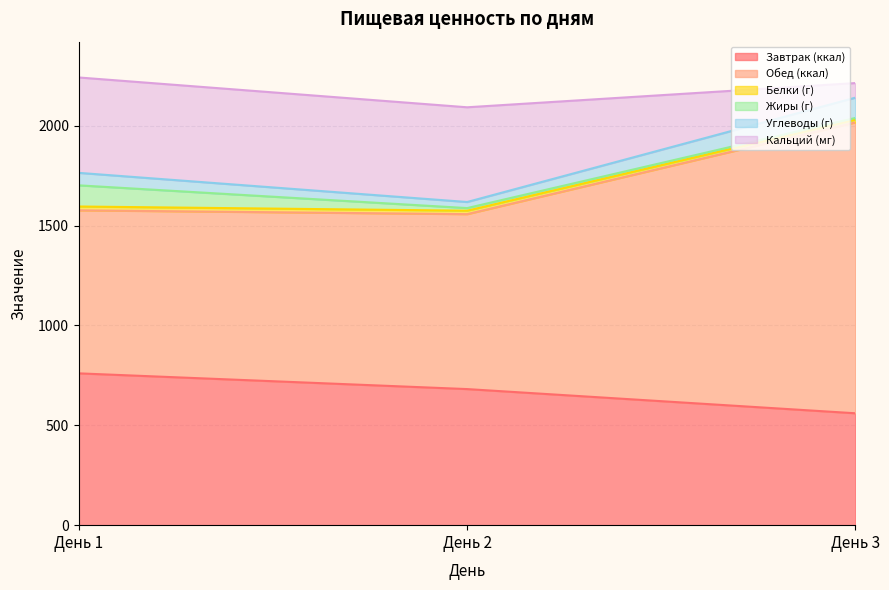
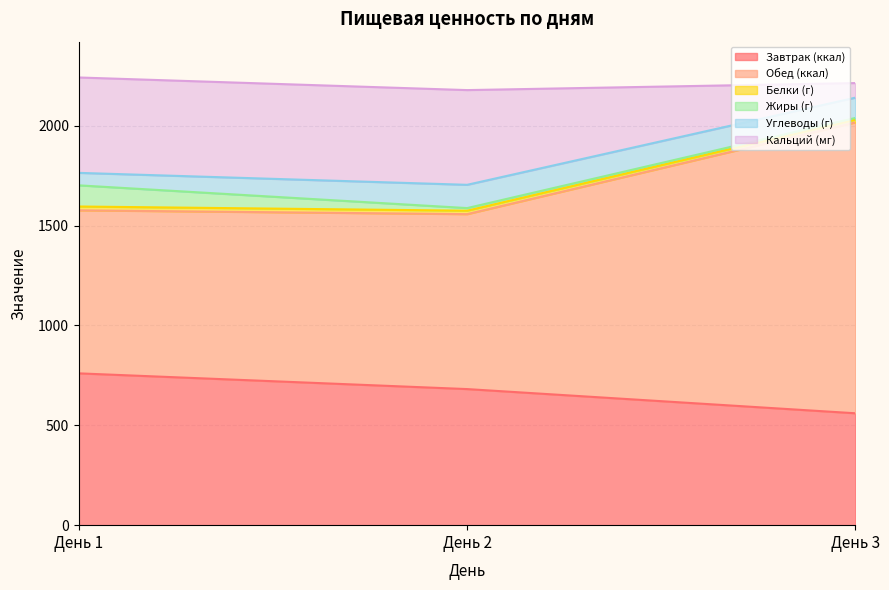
Углеводы (г), День 2: 30 -> 120
